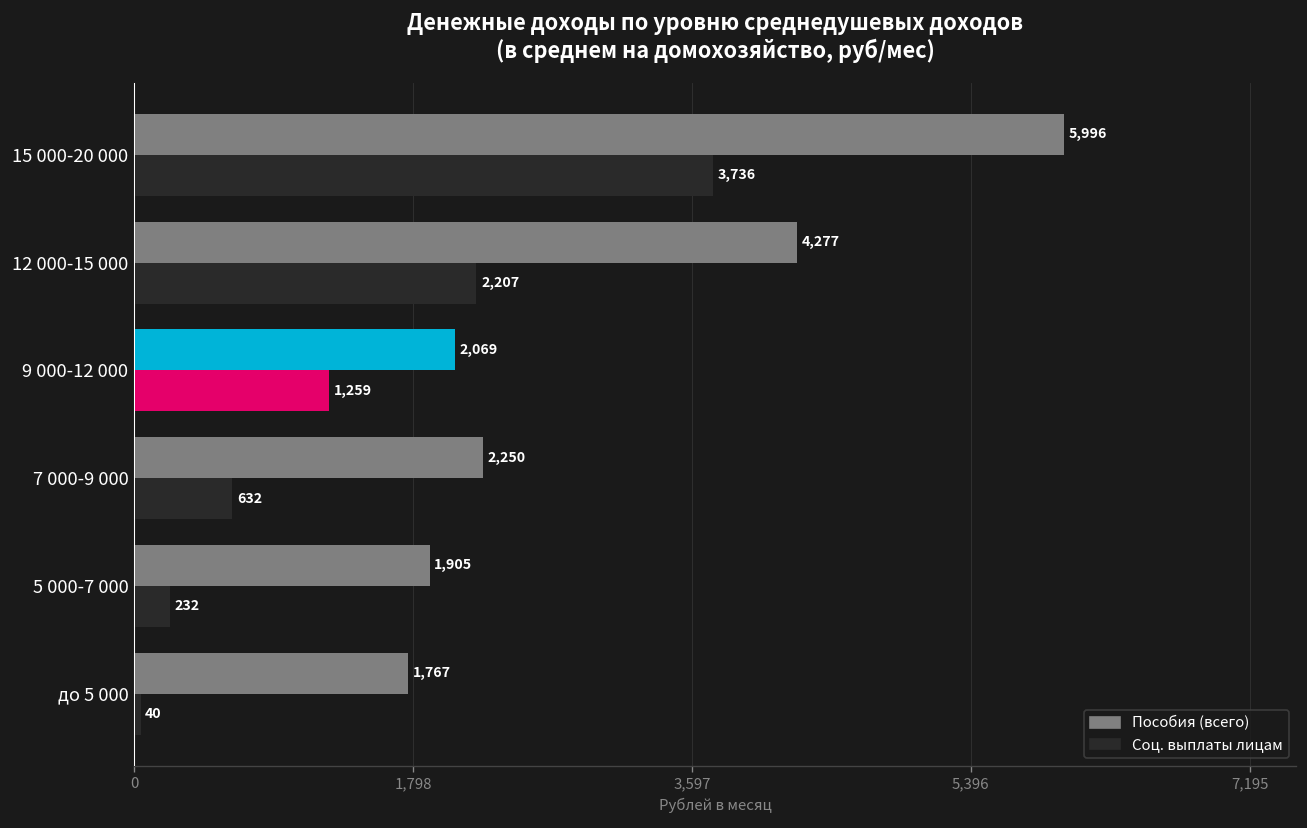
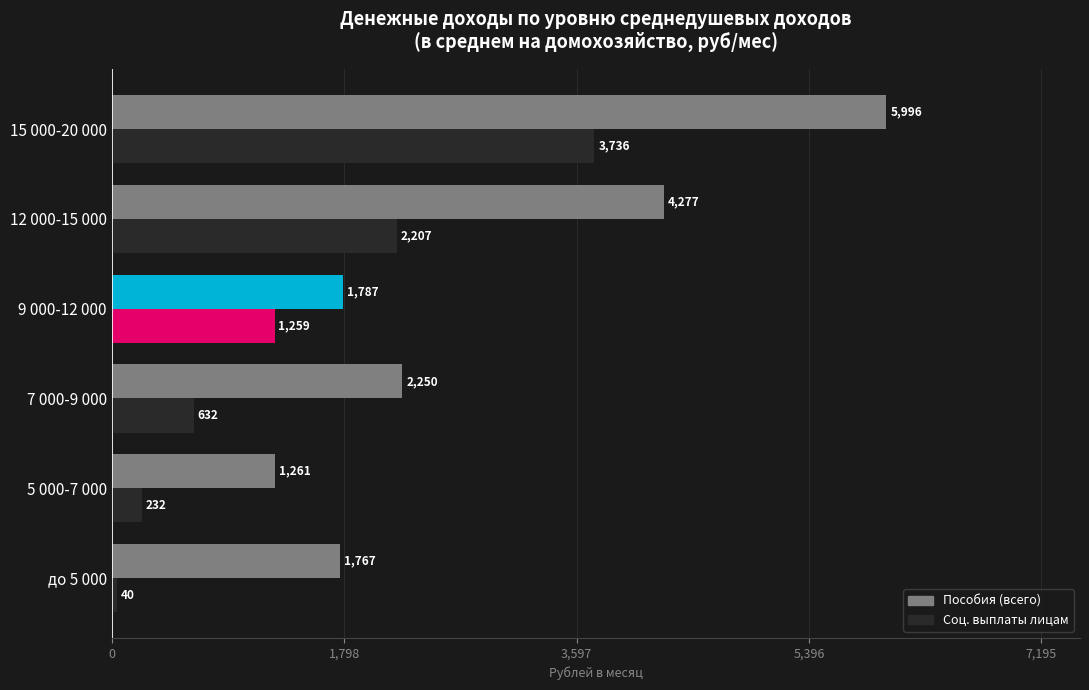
Пособия (всего), 9 000-12 000: 2,069 -> 1,787
Пособия (всего), 5 000-7 000: 1,905 -> 1,261
